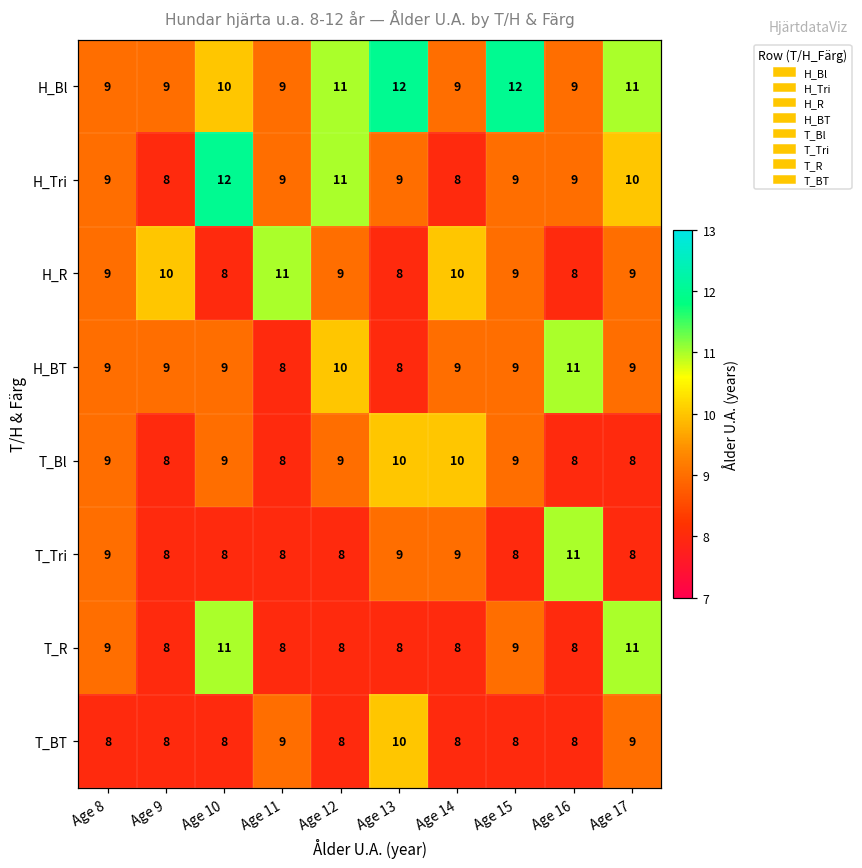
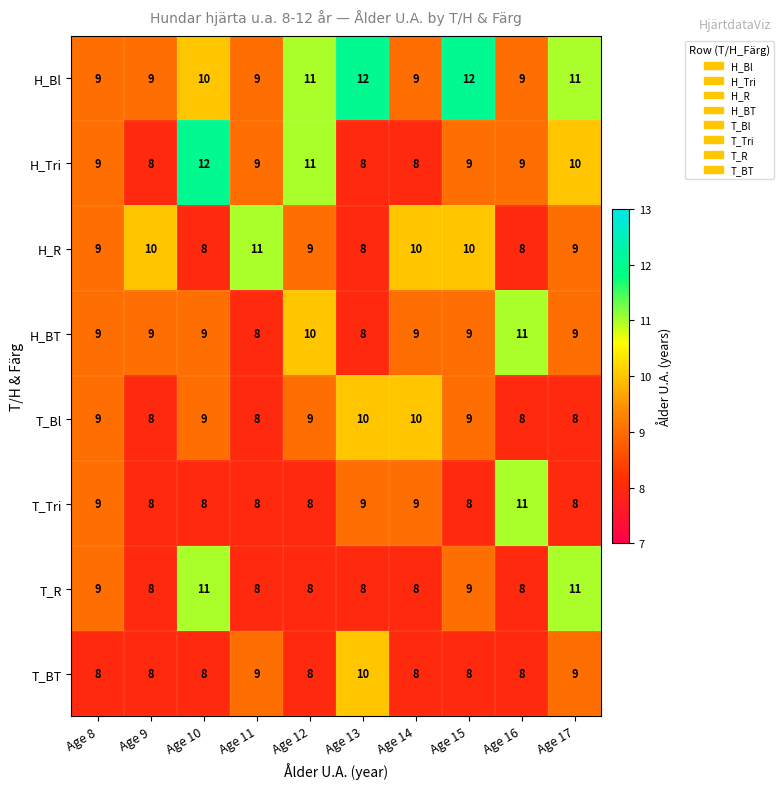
H_Tri, Age 13: 9 -> 8
H_R, Age 15: 9 -> 10
